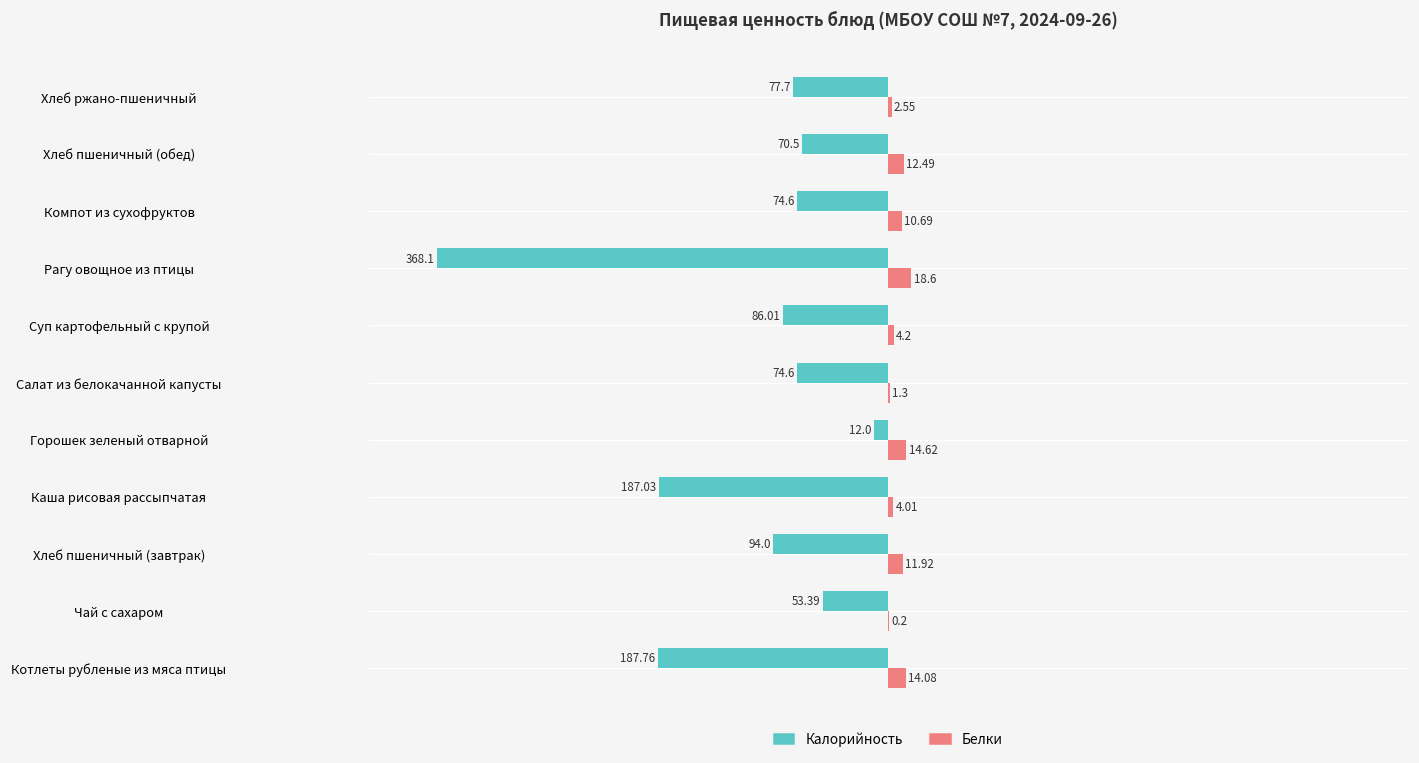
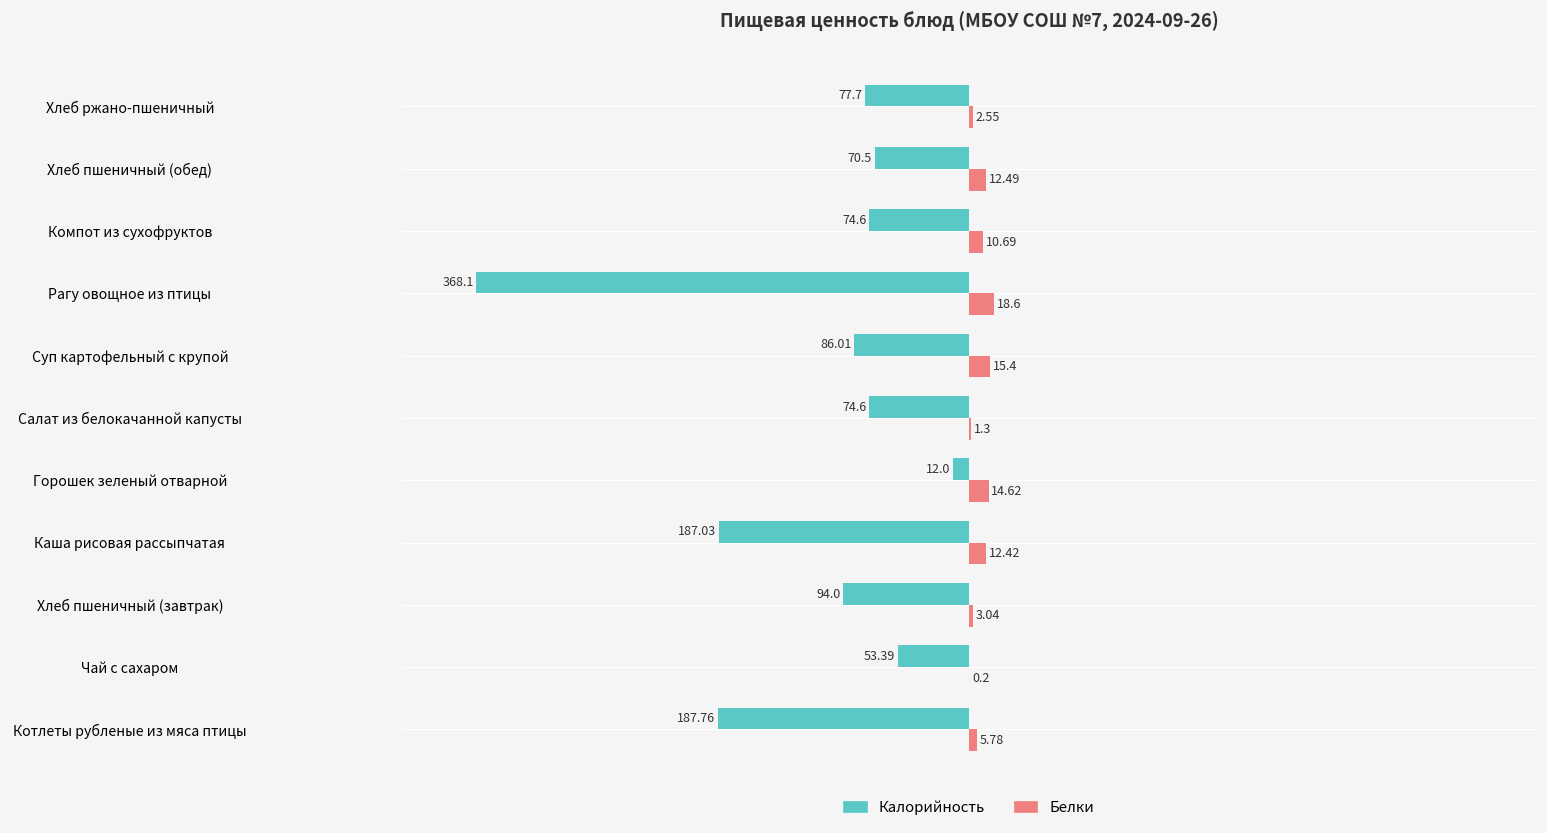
Белки, Суп картофельный с крупой: 4.2 -> 15.4
Белки, Каша рисовая рассыпчатая: 4.01 -> 12.42
Белки, Хлеб пшеничный (завтрак): 11.92 -> 3.04
Белки, Котлеты рубленые из мяса птицы: 14.08 -> 5.78
